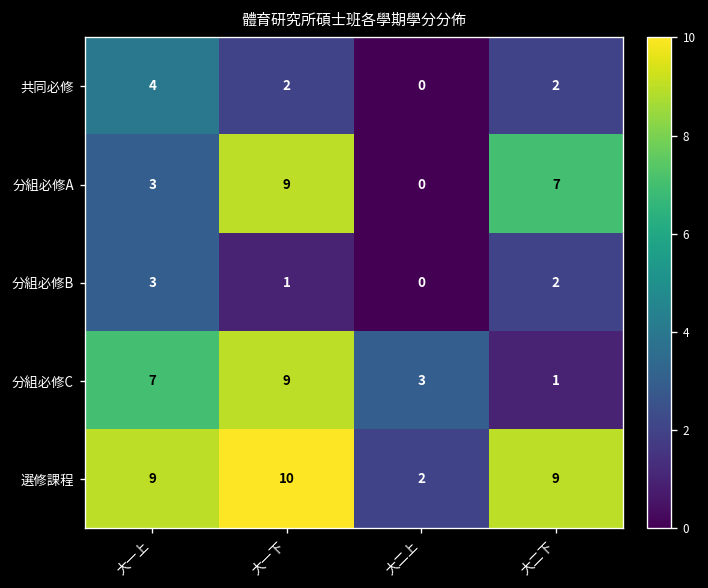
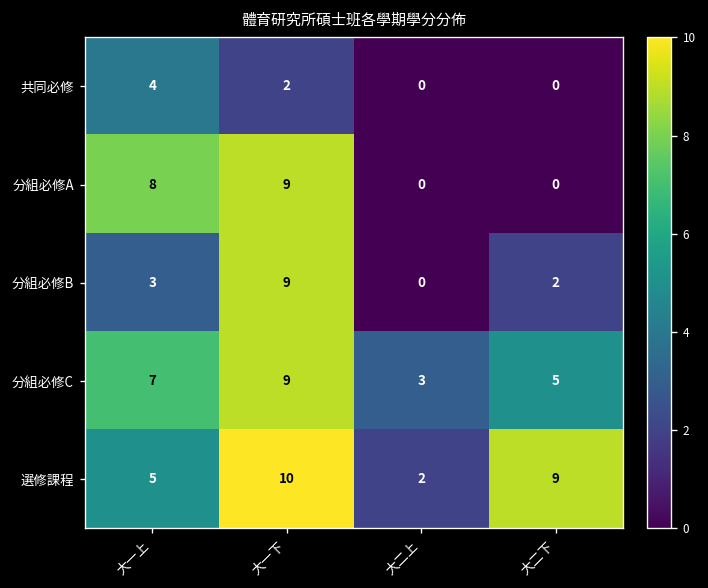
共同必修, 大二下: 2 -> 0
分組必修A, 大一上: 3 -> 8
分組必修A, 大二下: 7 -> 0
分組必修B, 大一下: 1 -> 9
分組必修C, 大二下: 1 -> 5
選修課程, 大一上: 9 -> 5
